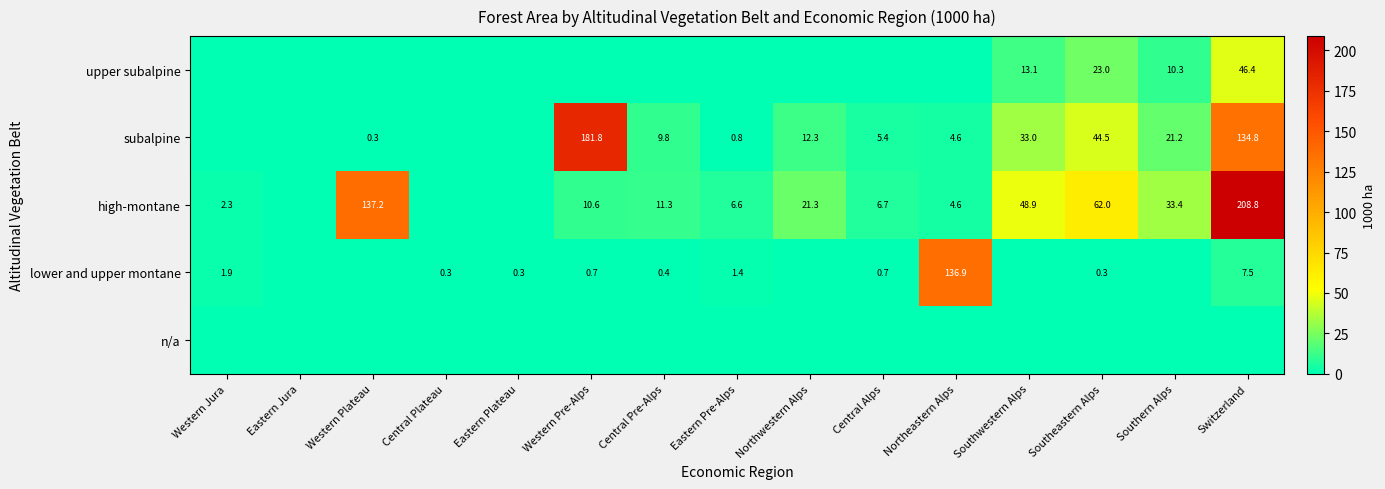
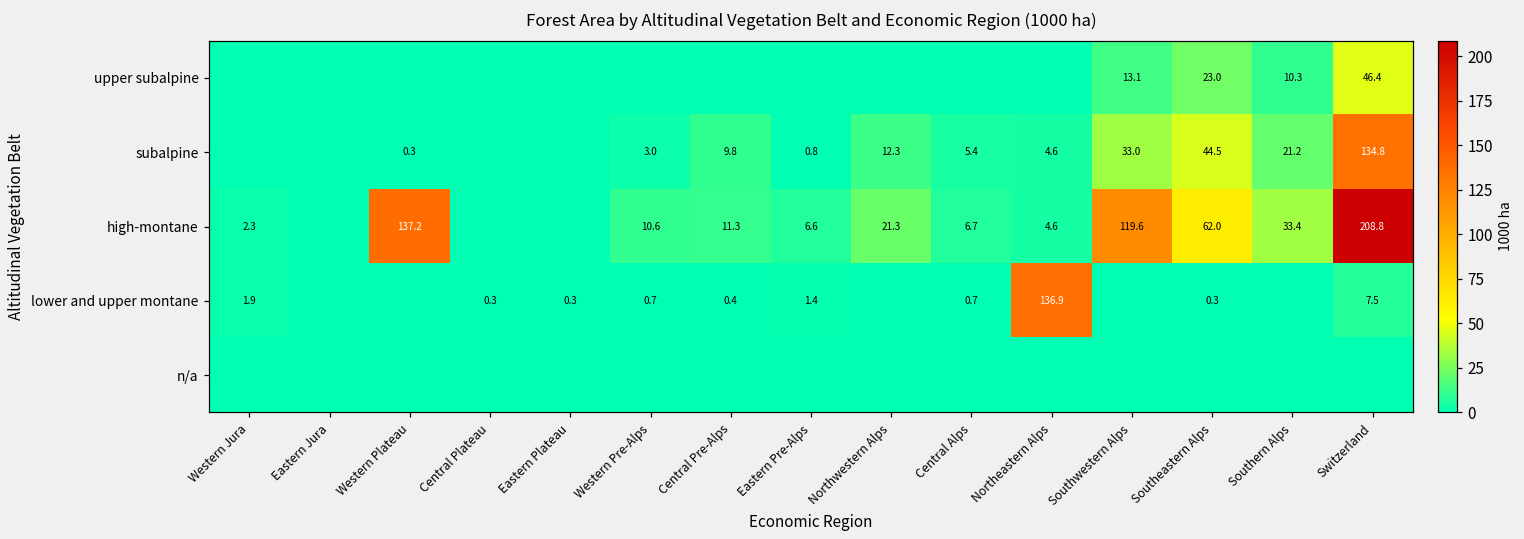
subalpine, Western Pre-Alps: 181.8 -> 3.0
high-montane, Southwestern Alps: 48.9 -> 119.6
